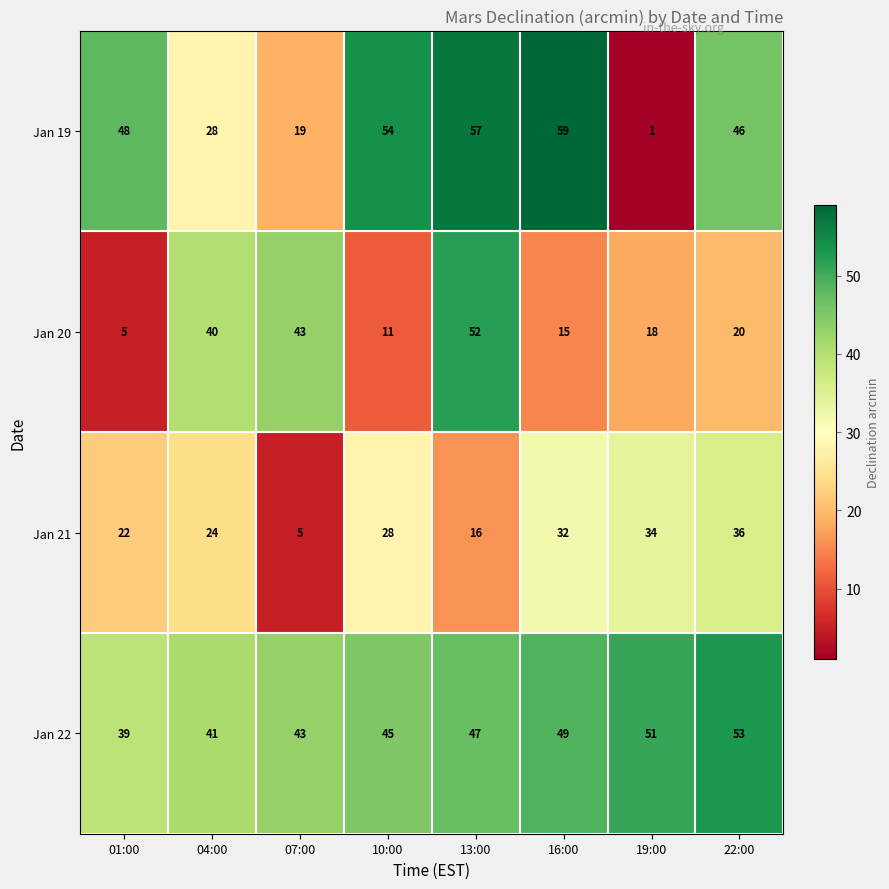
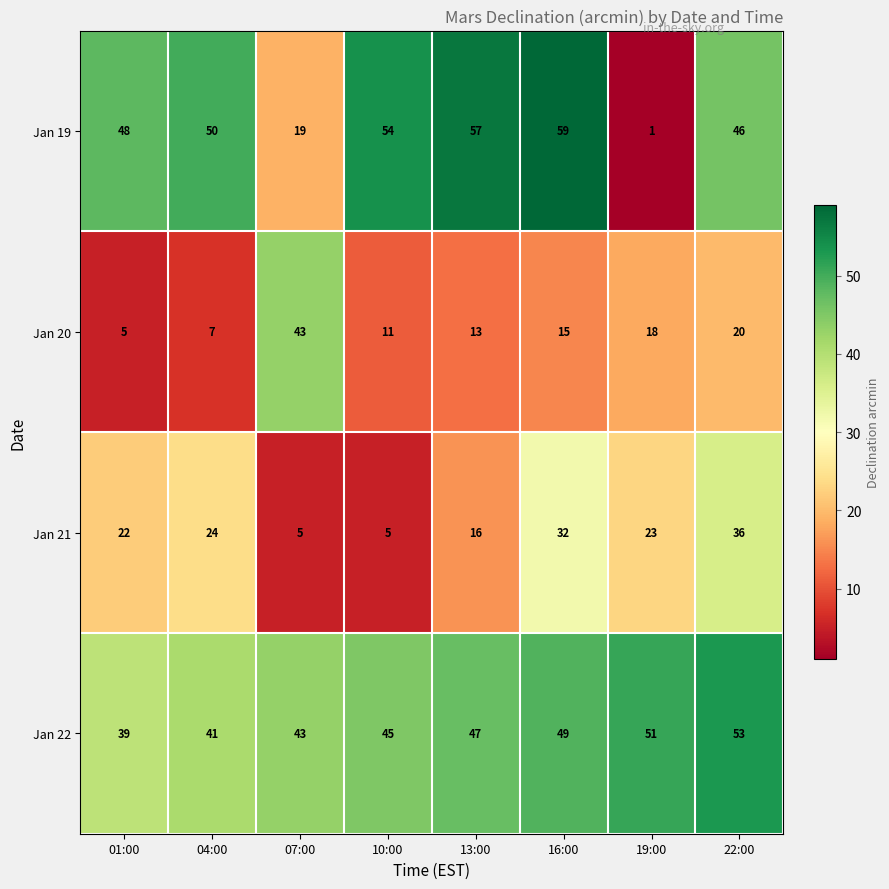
Jan 19, 04:00: 28 -> 50
Jan 20, 04:00: 40 -> 7
Jan 20, 13:00: 52 -> 13
Jan 21, 10:00: 28 -> 5
Jan 21, 19:00: 34 -> 23
